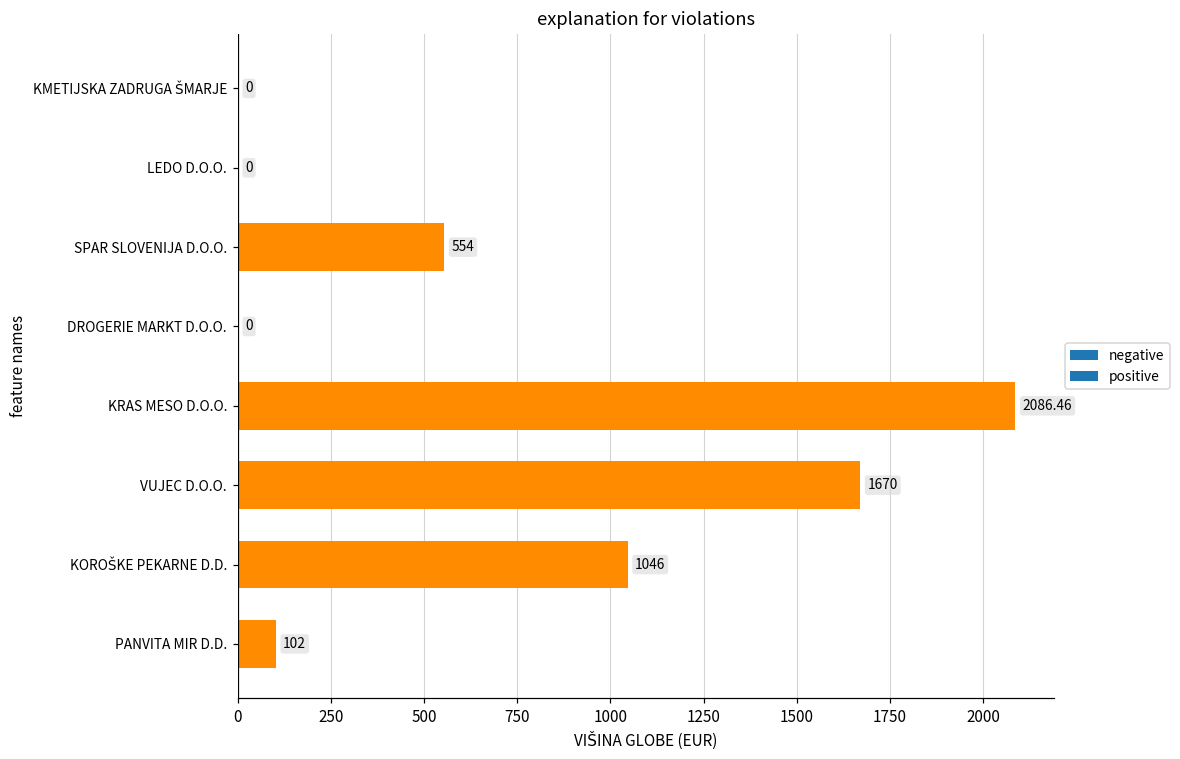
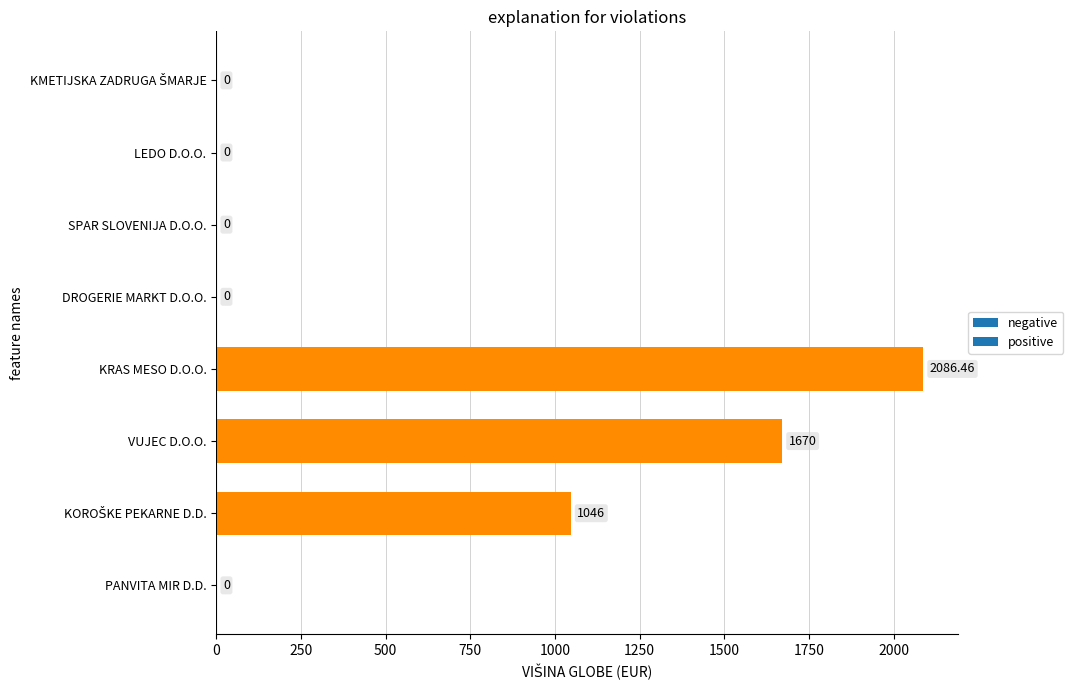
SPAR SLOVENIJA D.O.O.: 554 -> 0
PANVITA MIR D.D.: 102 -> 0
